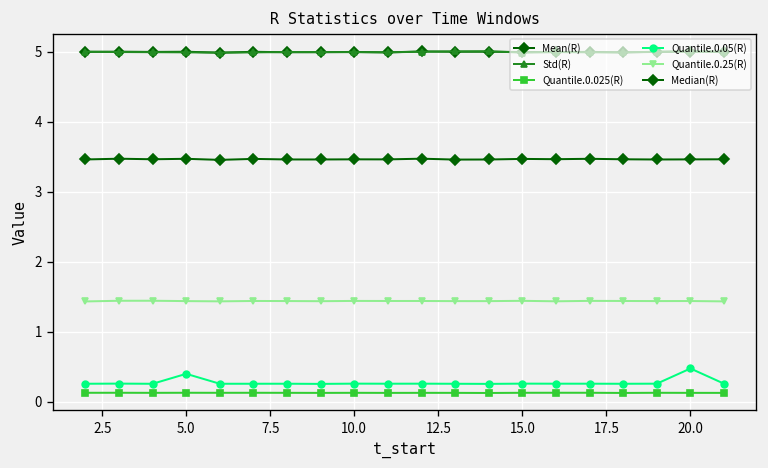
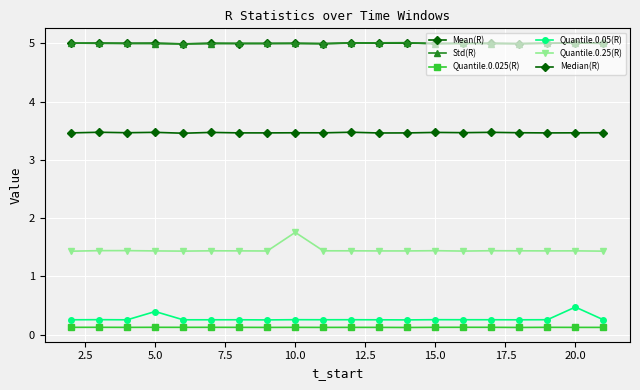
Quantile.0.25(R), 10.0: 1.4 -> 1.8
